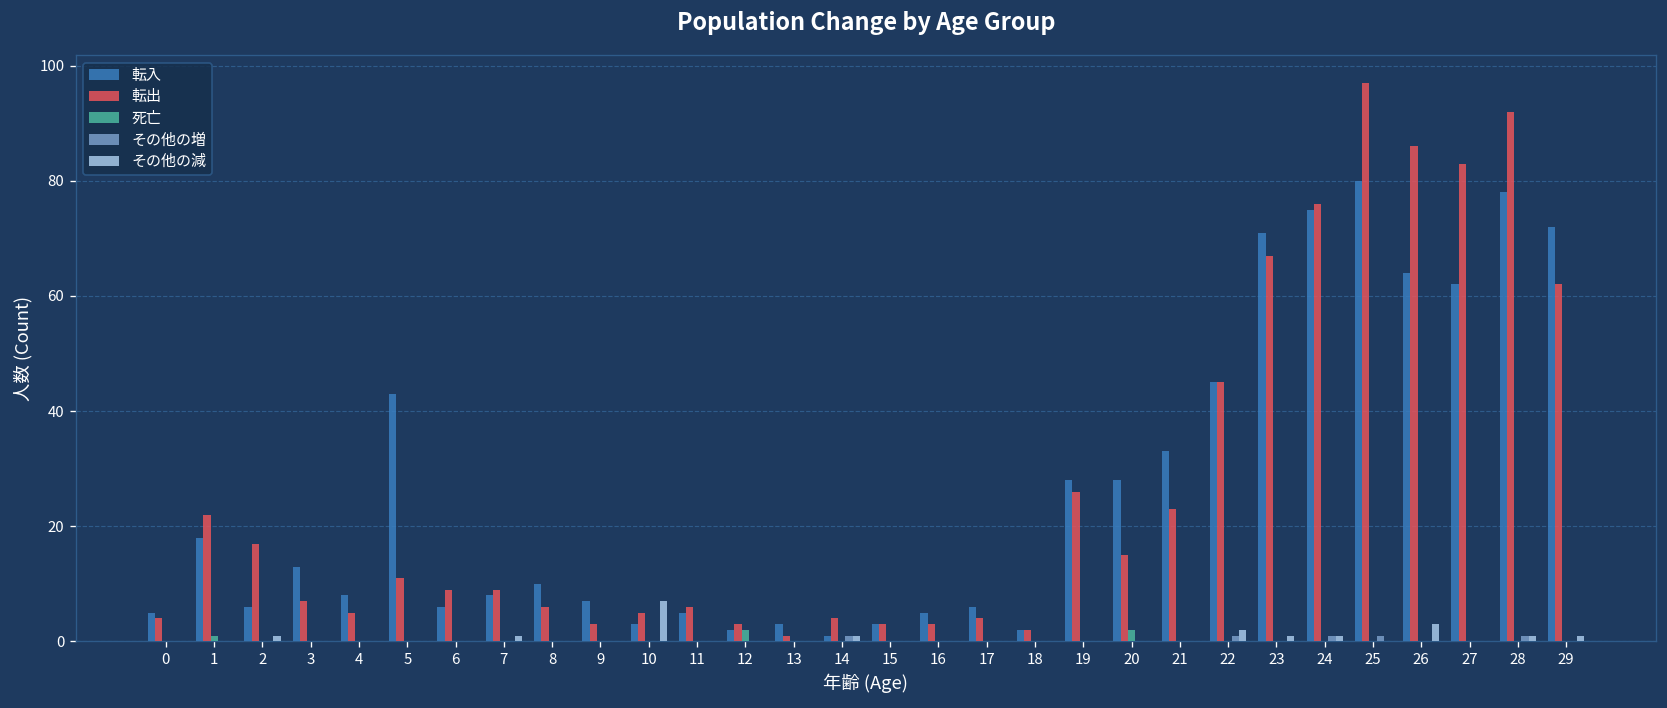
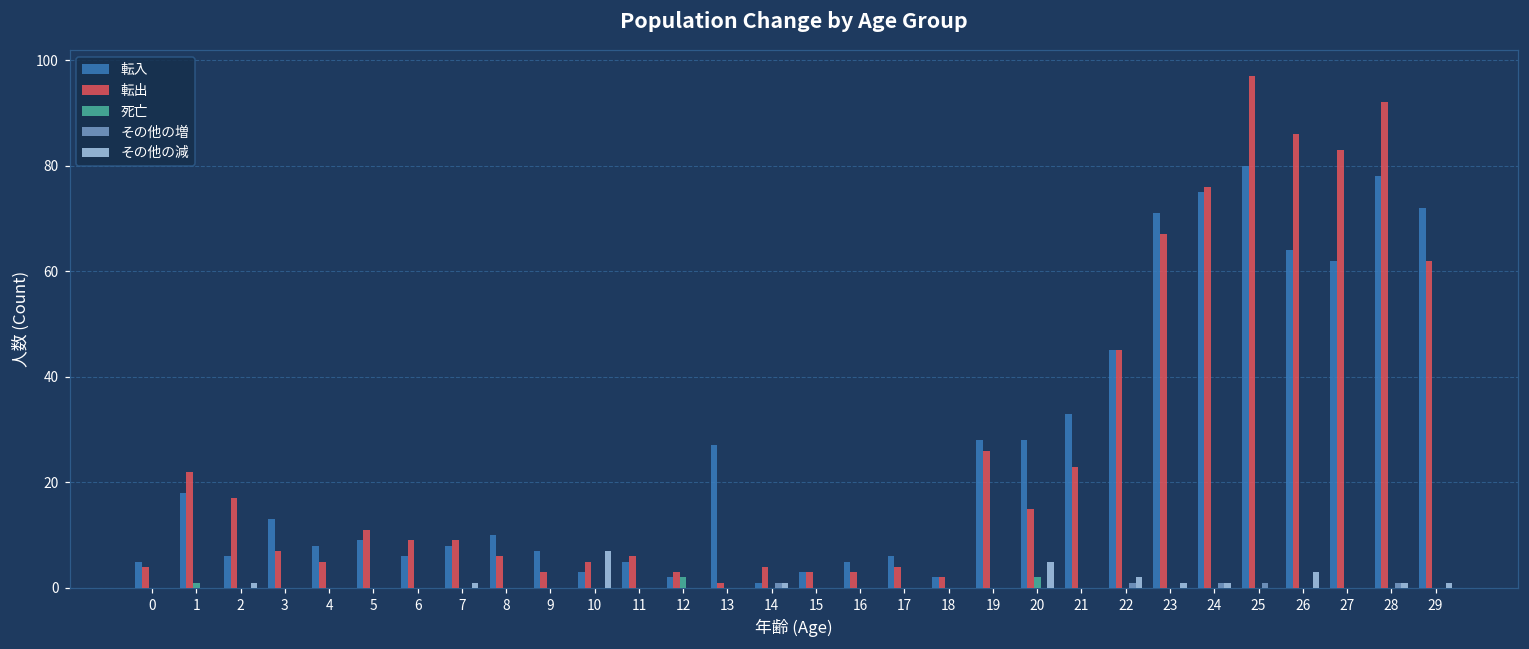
転入, 5: 43 -> 9
転入, 13: 3 -> 27
その他の減, 20: 0 -> 5
